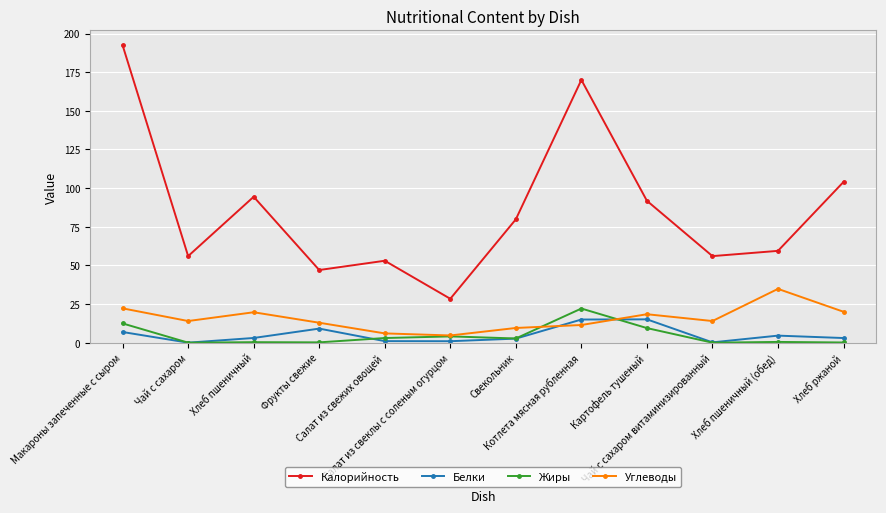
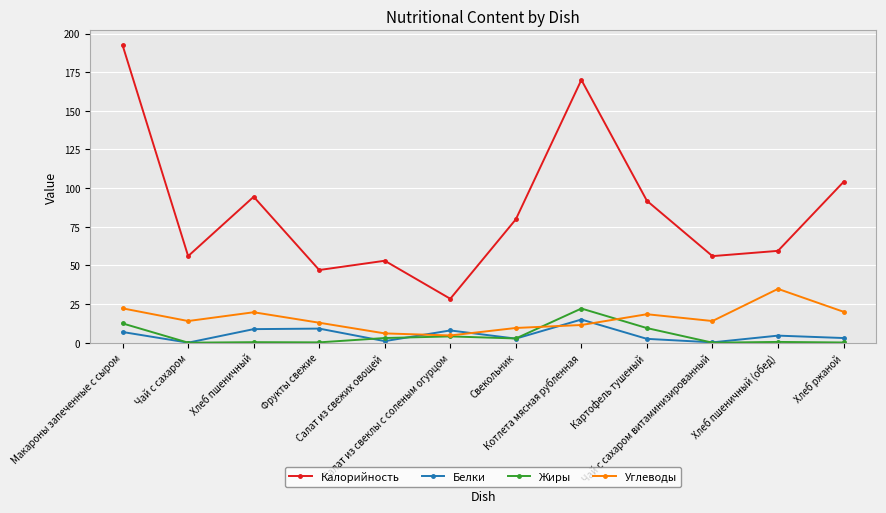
Белки, Хлеб пшеничный: 3 -> 9
Белки, Салат из свеклы с соленым огурцом: 1 -> 8
Белки, Картофель тушеный: 15 -> 2
